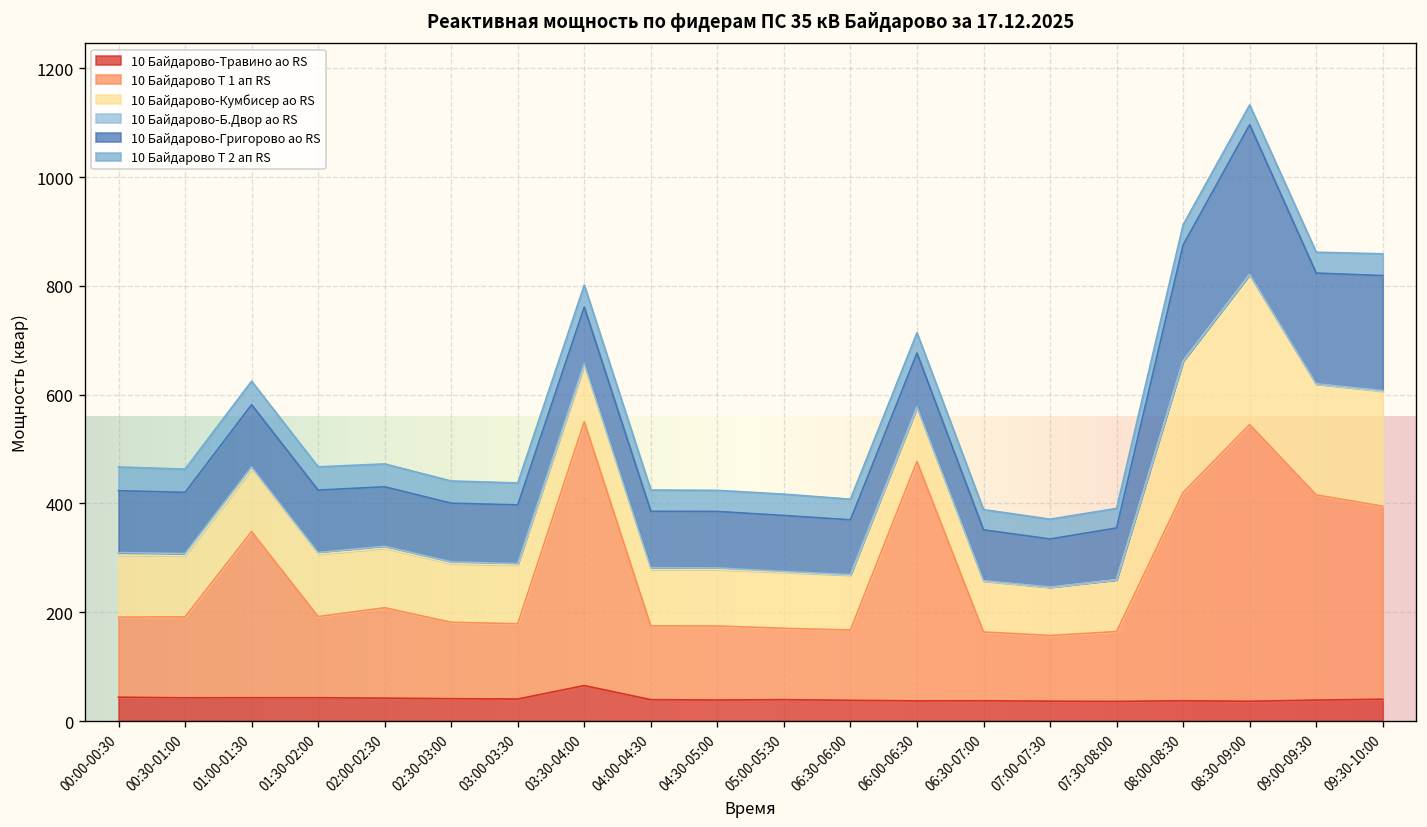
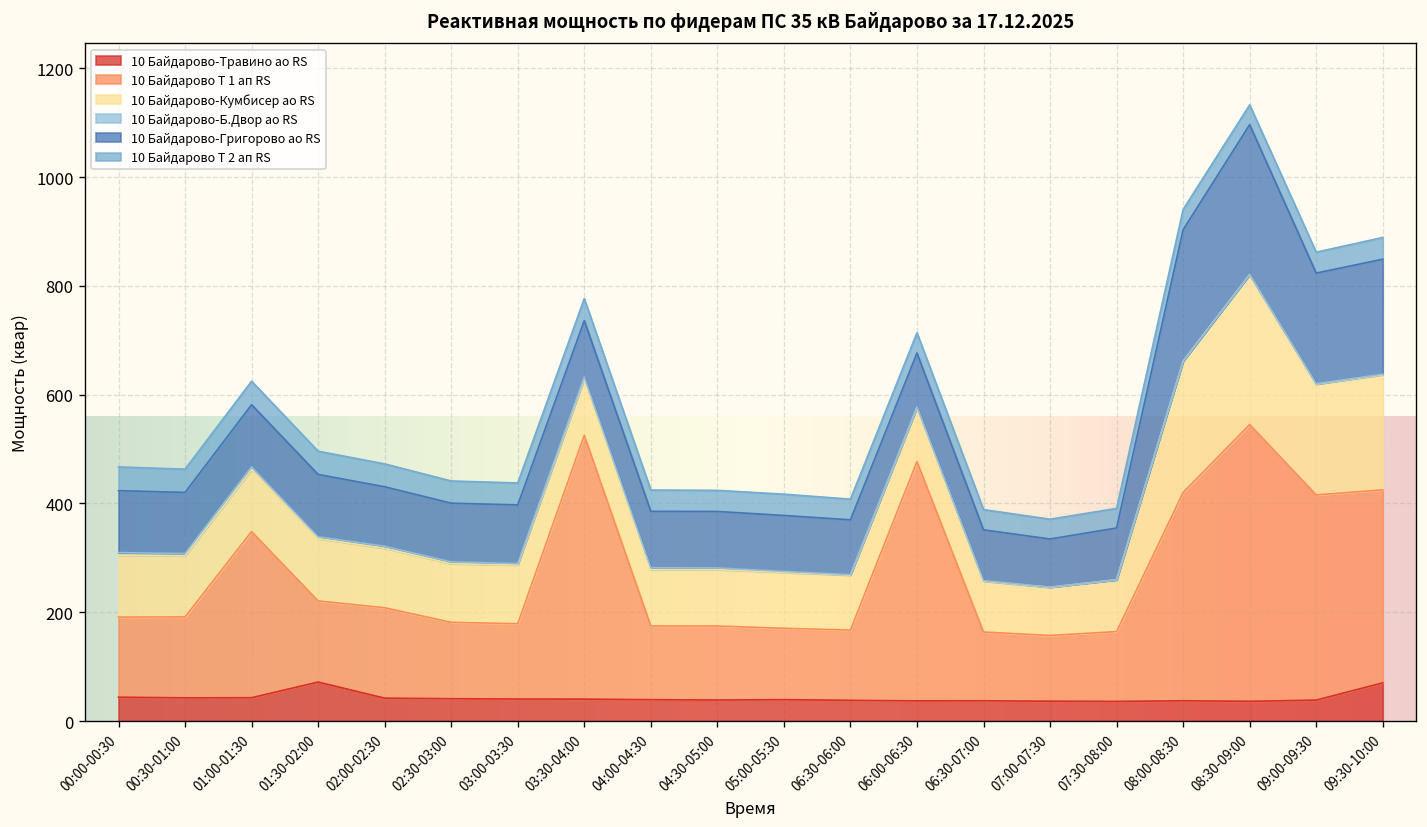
10 Байдарово-Травино ао RS, 01:30-02:00: 40 -> 70
10 Байдарово-Травино ао RS, 03:30-04:00: 70 -> 40
10 Байдарово-Григорово ао RS, 08:00-08:30: 210 -> 240
10 Байдарово-Травино ао RS, 09:30-10:00: 40 -> 70
